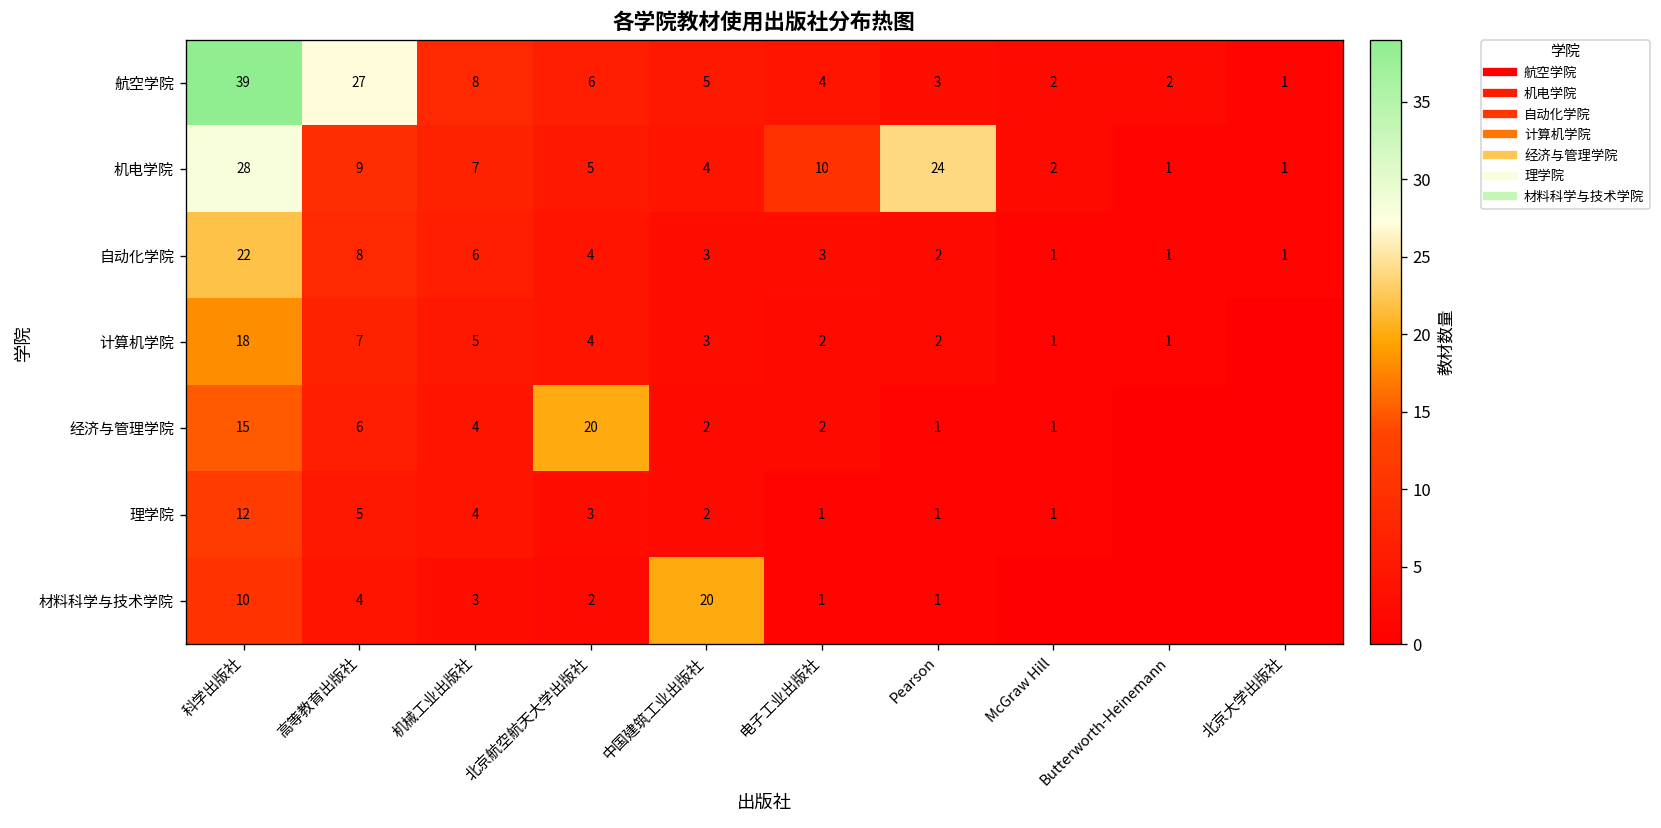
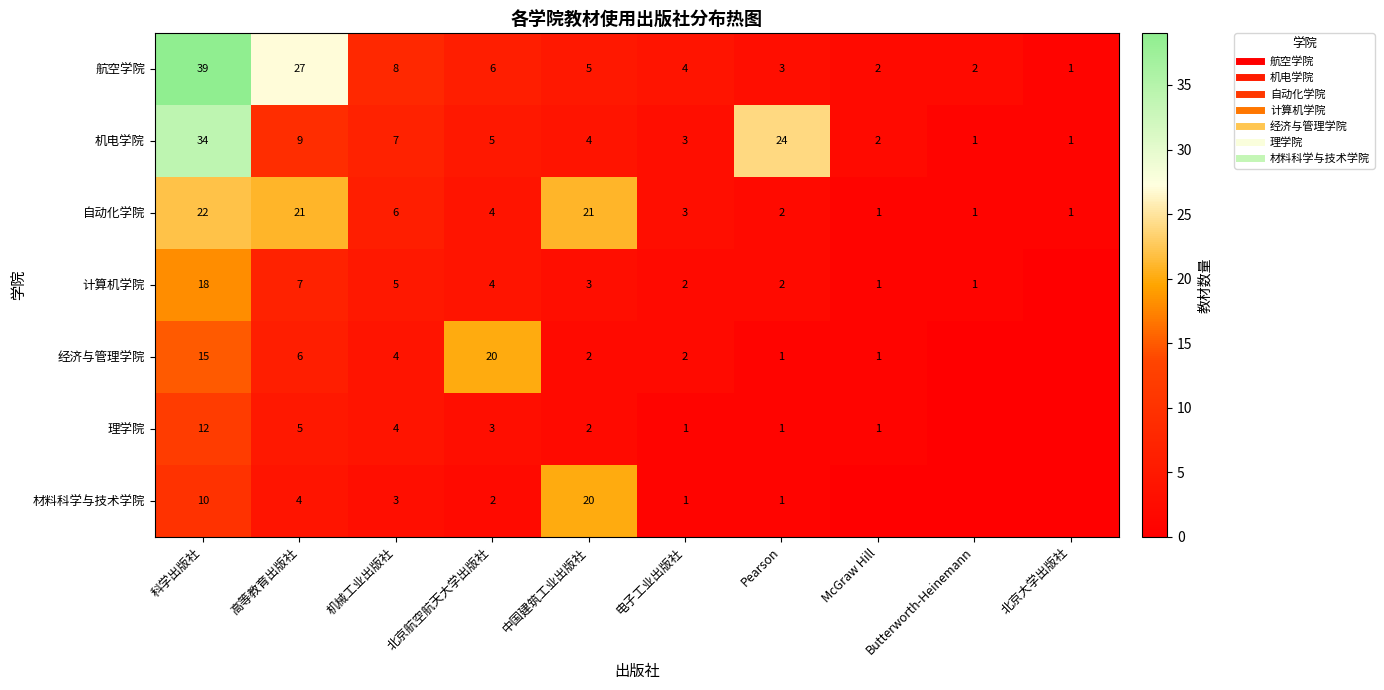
机电学院, 科学出版社: 28 -> 34
机电学院, 电子工业出版社: 10 -> 3
自动化学院, 高等教育出版社: 8 -> 21
自动化学院, 中国建筑工业出版社: 3 -> 21
